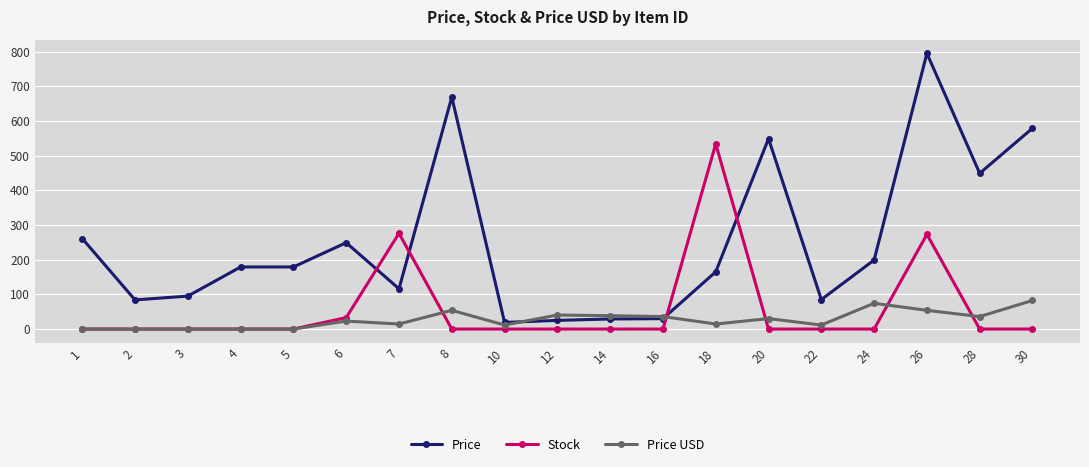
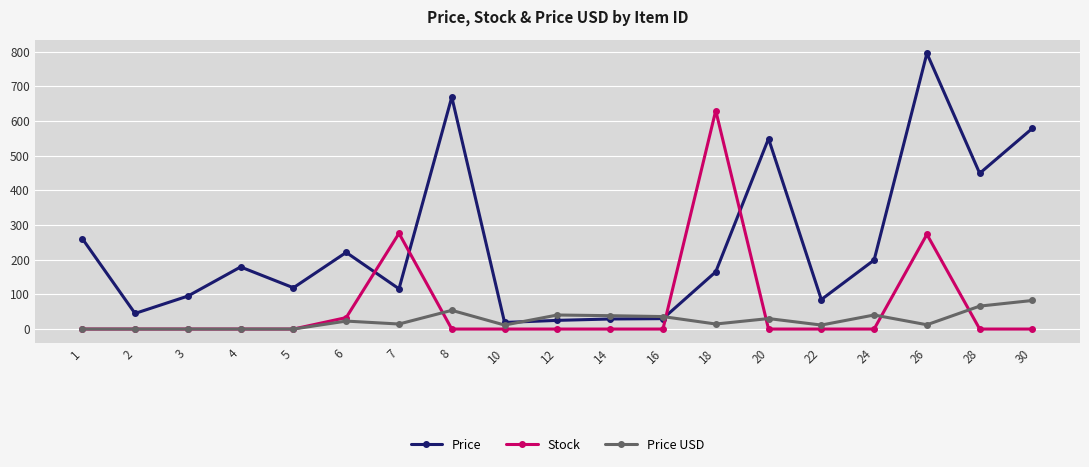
Price, 2: 80 -> 50
Price, 5: 180 -> 120
Price, 6: 250 -> 220
Stock, 18: 530 -> 630
Price USD, 24: 70 -> 40
Price USD, 26: 50 -> 10
Price USD, 28: 40 -> 70
